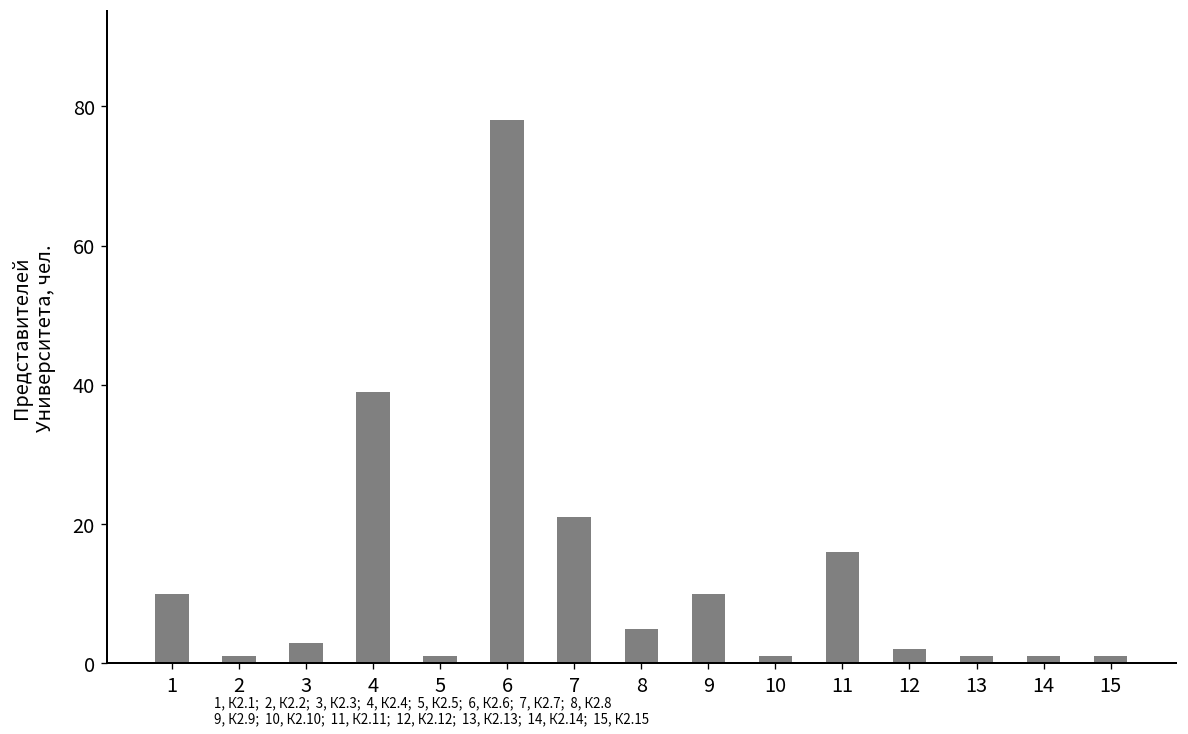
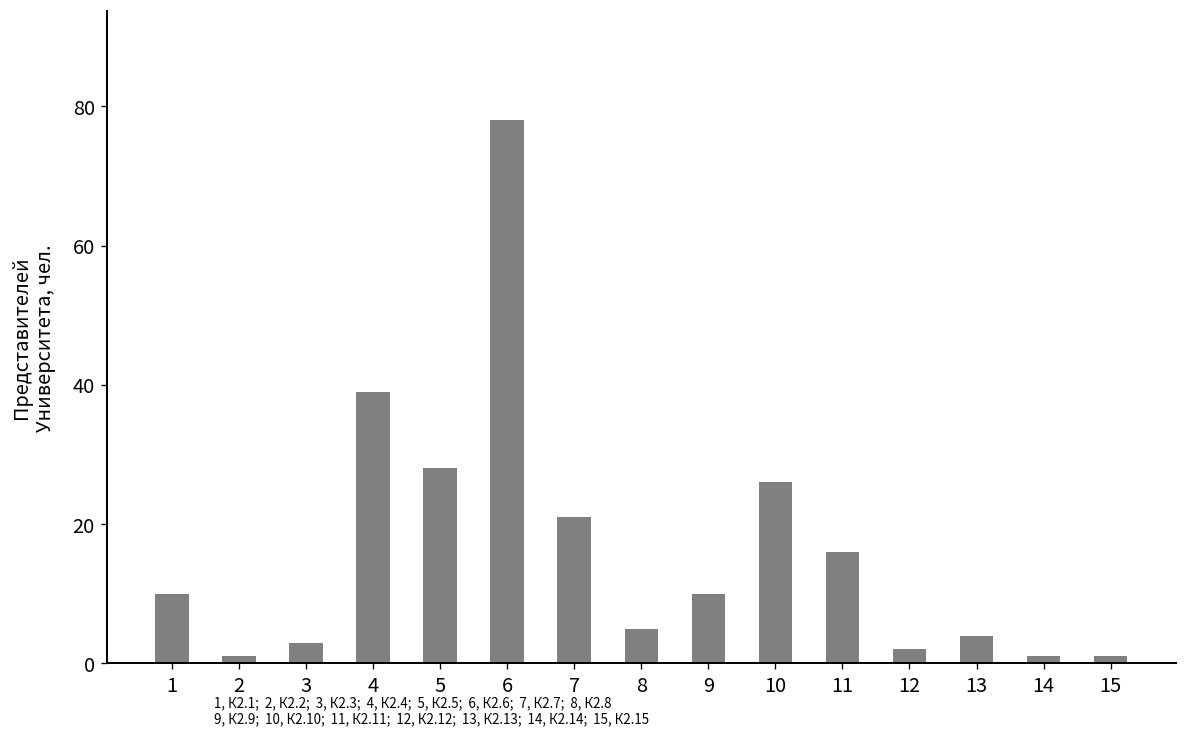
5: 1 -> 28
10: 1 -> 26
13: 1 -> 4
